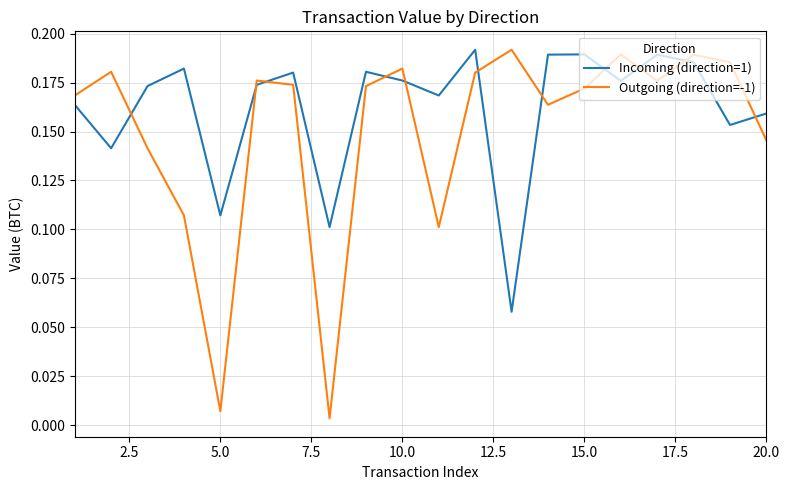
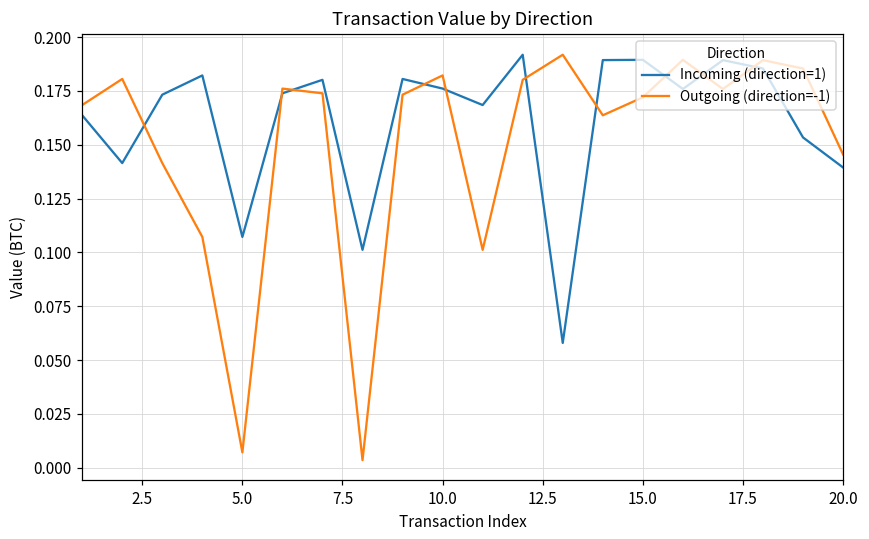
Incoming (direction=1), 20.0: 0.159 -> 0.139
